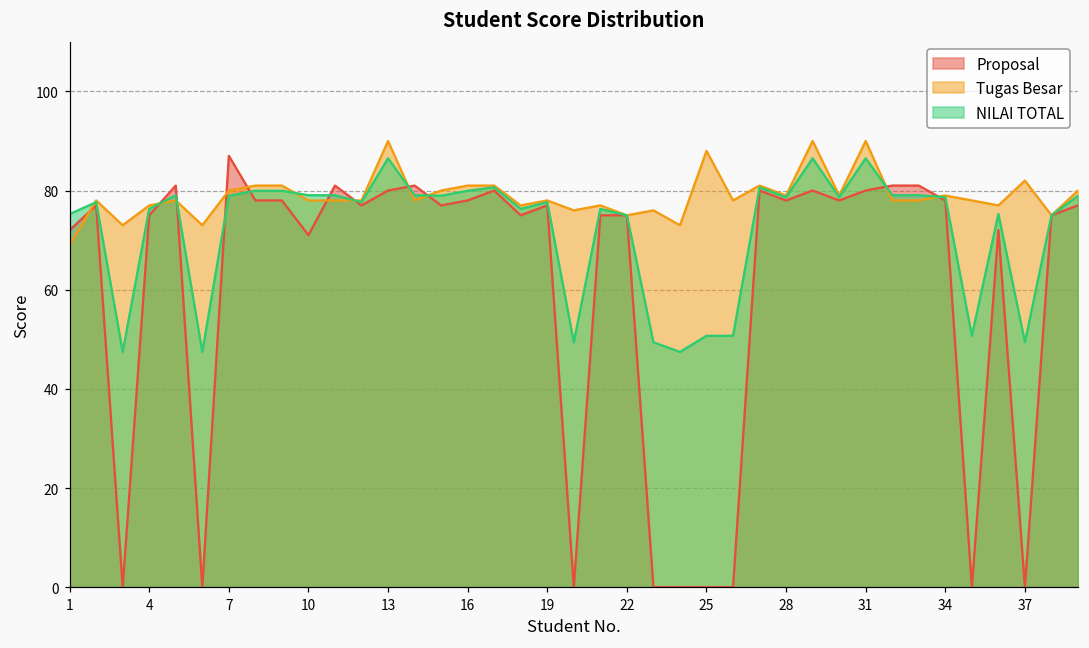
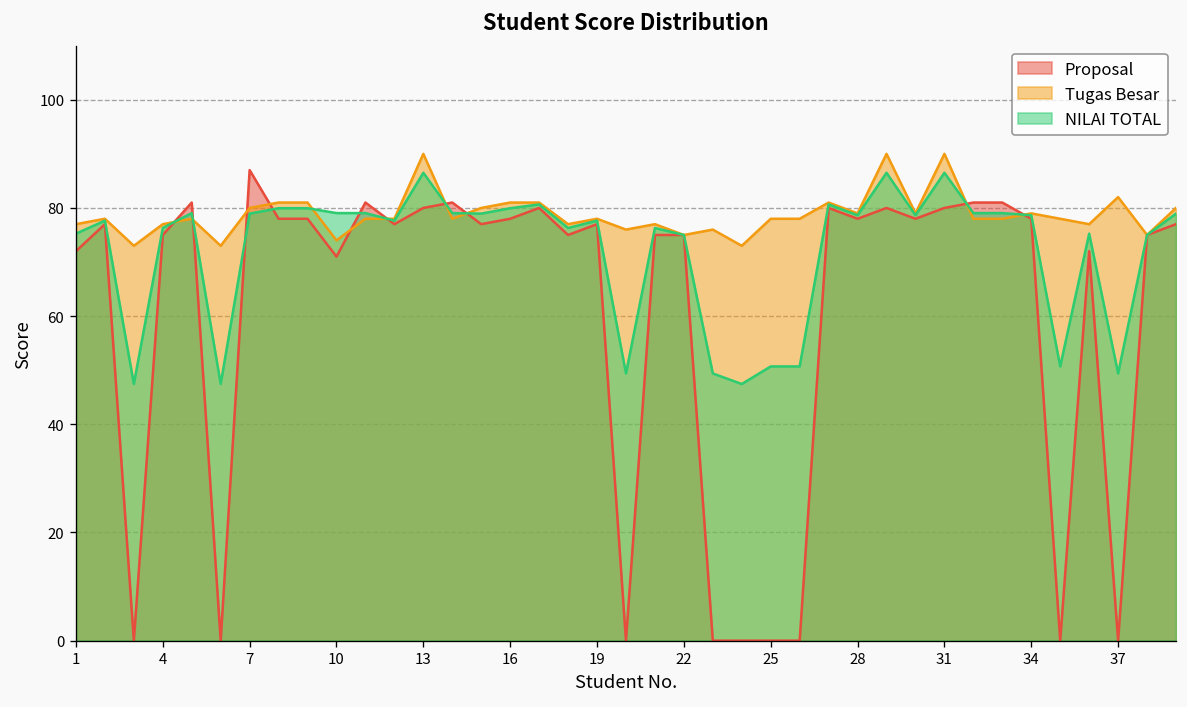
Tugas Besar, 1: 69 -> 77
Tugas Besar, 10: 78 -> 74
Tugas Besar, 25: 88 -> 78
